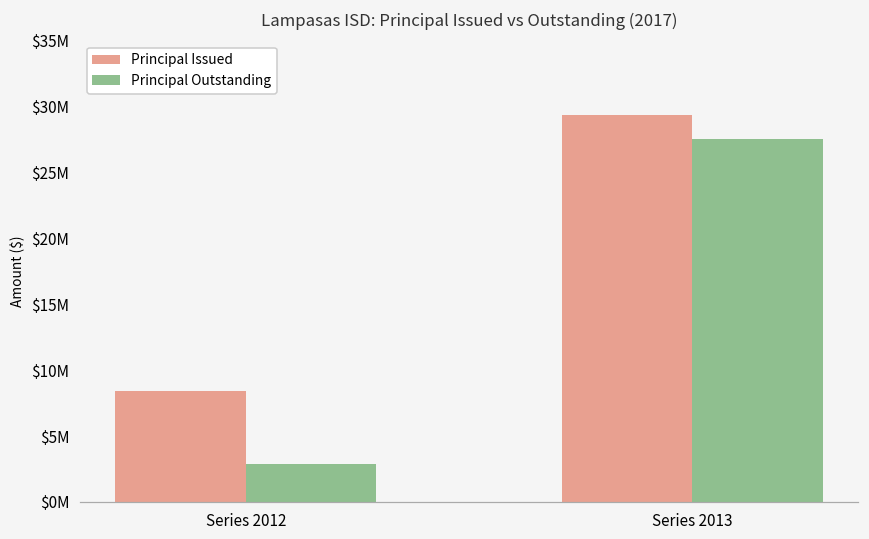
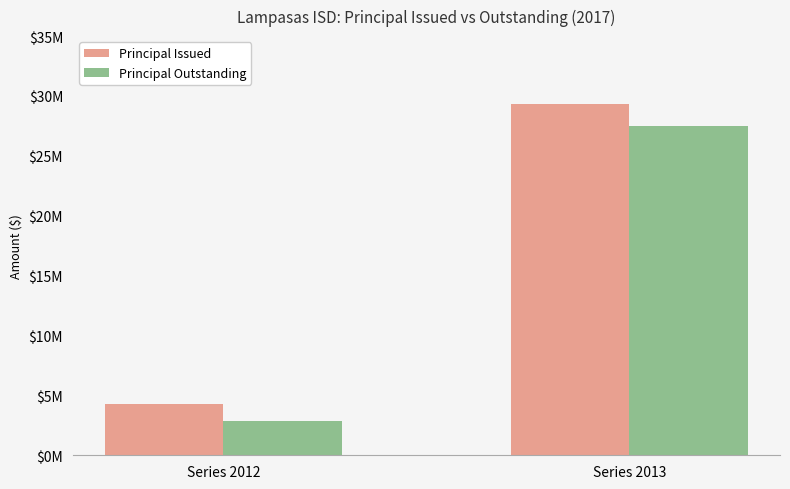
Principal Issued, Series 2012: $8400000 -> $4200000
